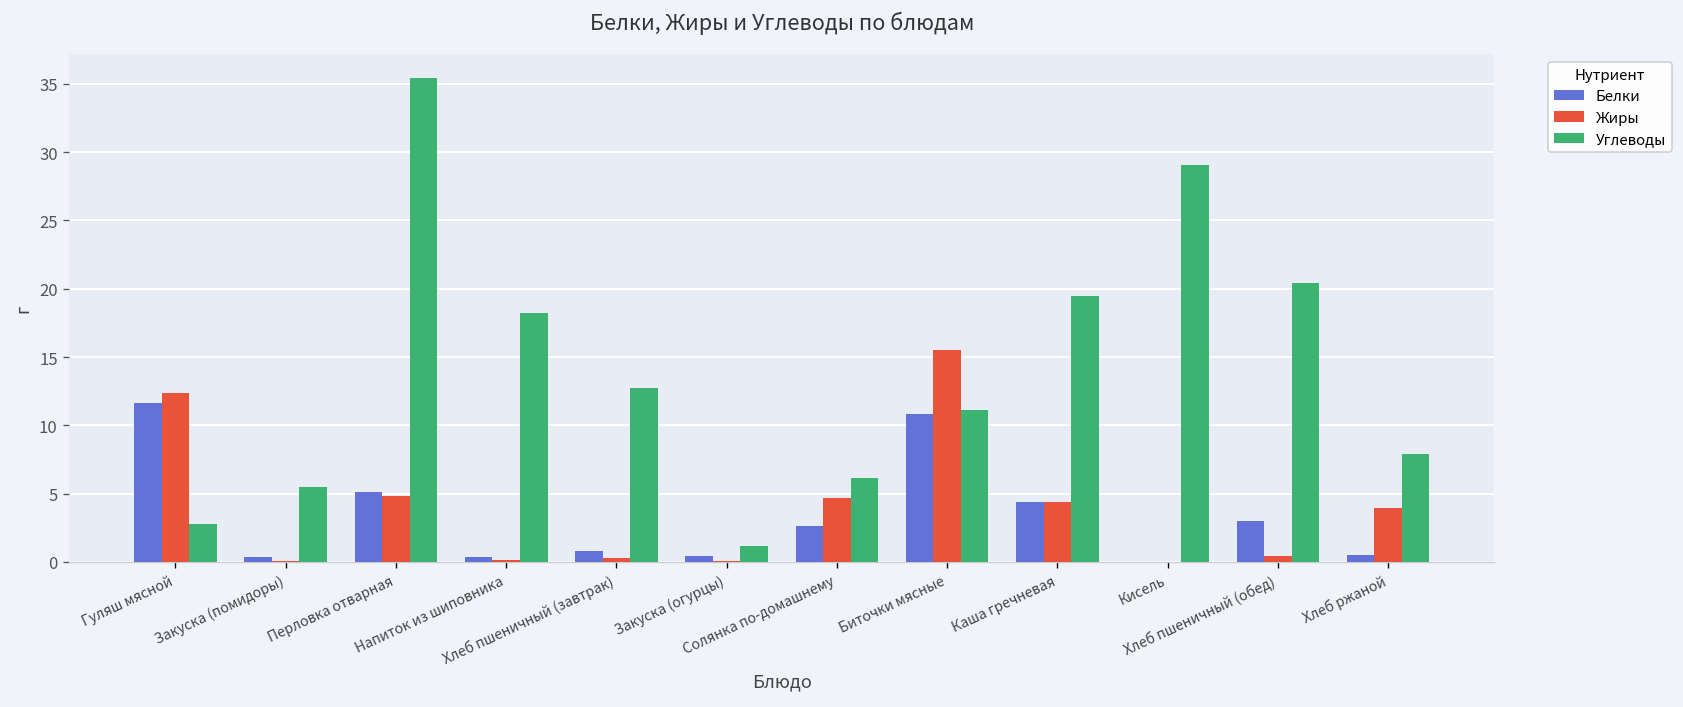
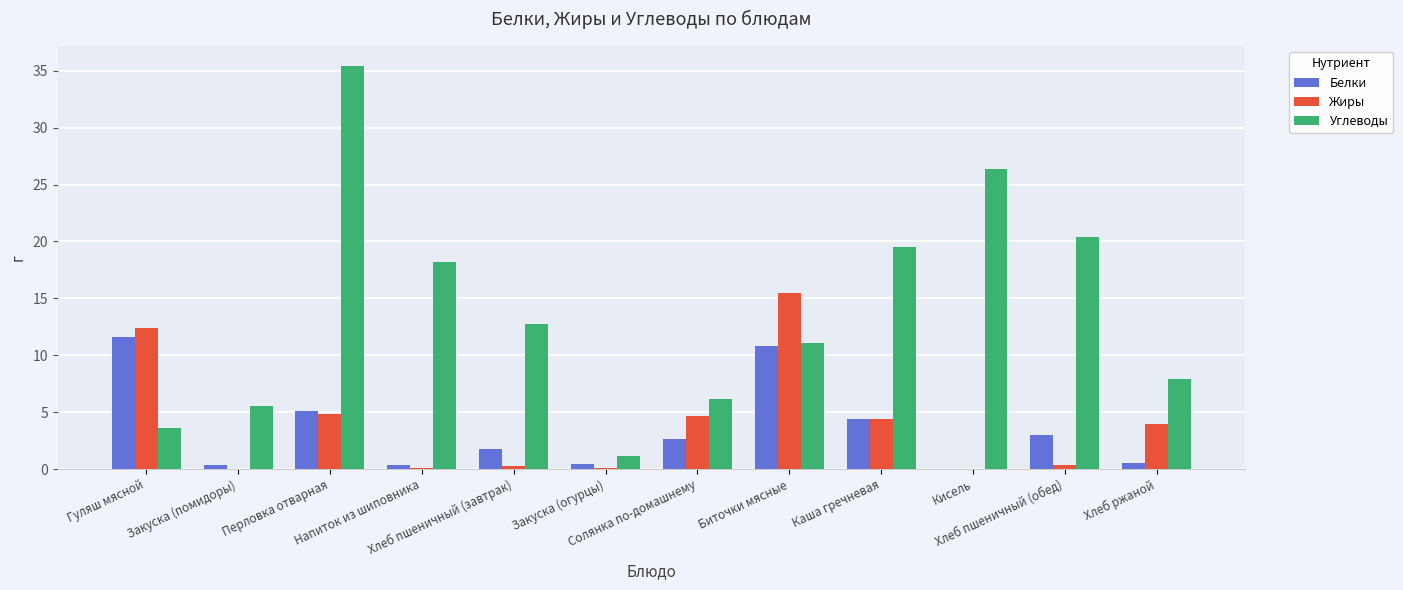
Углеводы, Гуляш мясной: 2.8 -> 3.6
Белки, Хлеб пшеничный (завтрак): 0.8 -> 1.8
Углеводы, Кисель: 29.1 -> 26.4
